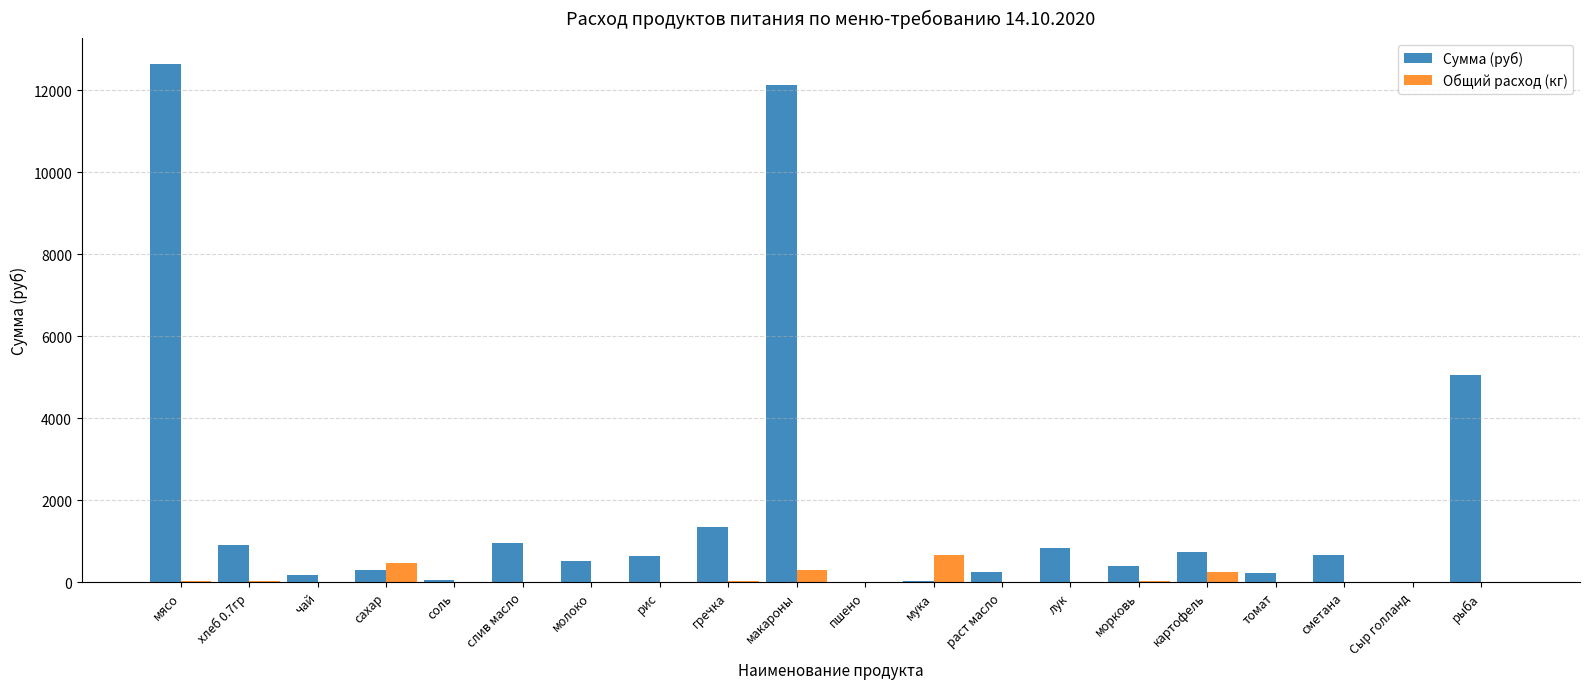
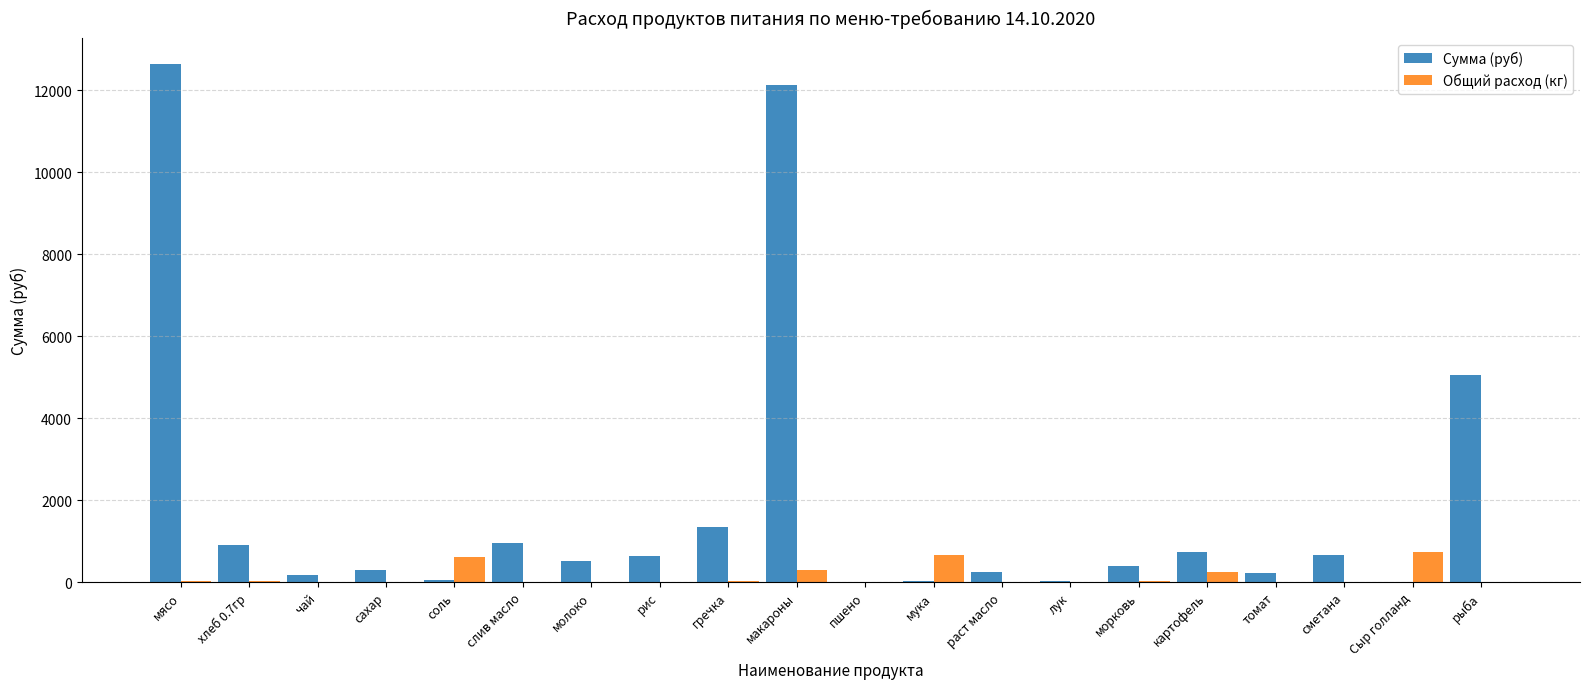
Общий расход (кг), сахар: 500 -> 0
Общий расход (кг), соль: 0 -> 600
Сумма (руб), лук: 800 -> 0
Общий расход (кг), Сыр голланд: 0 -> 700
